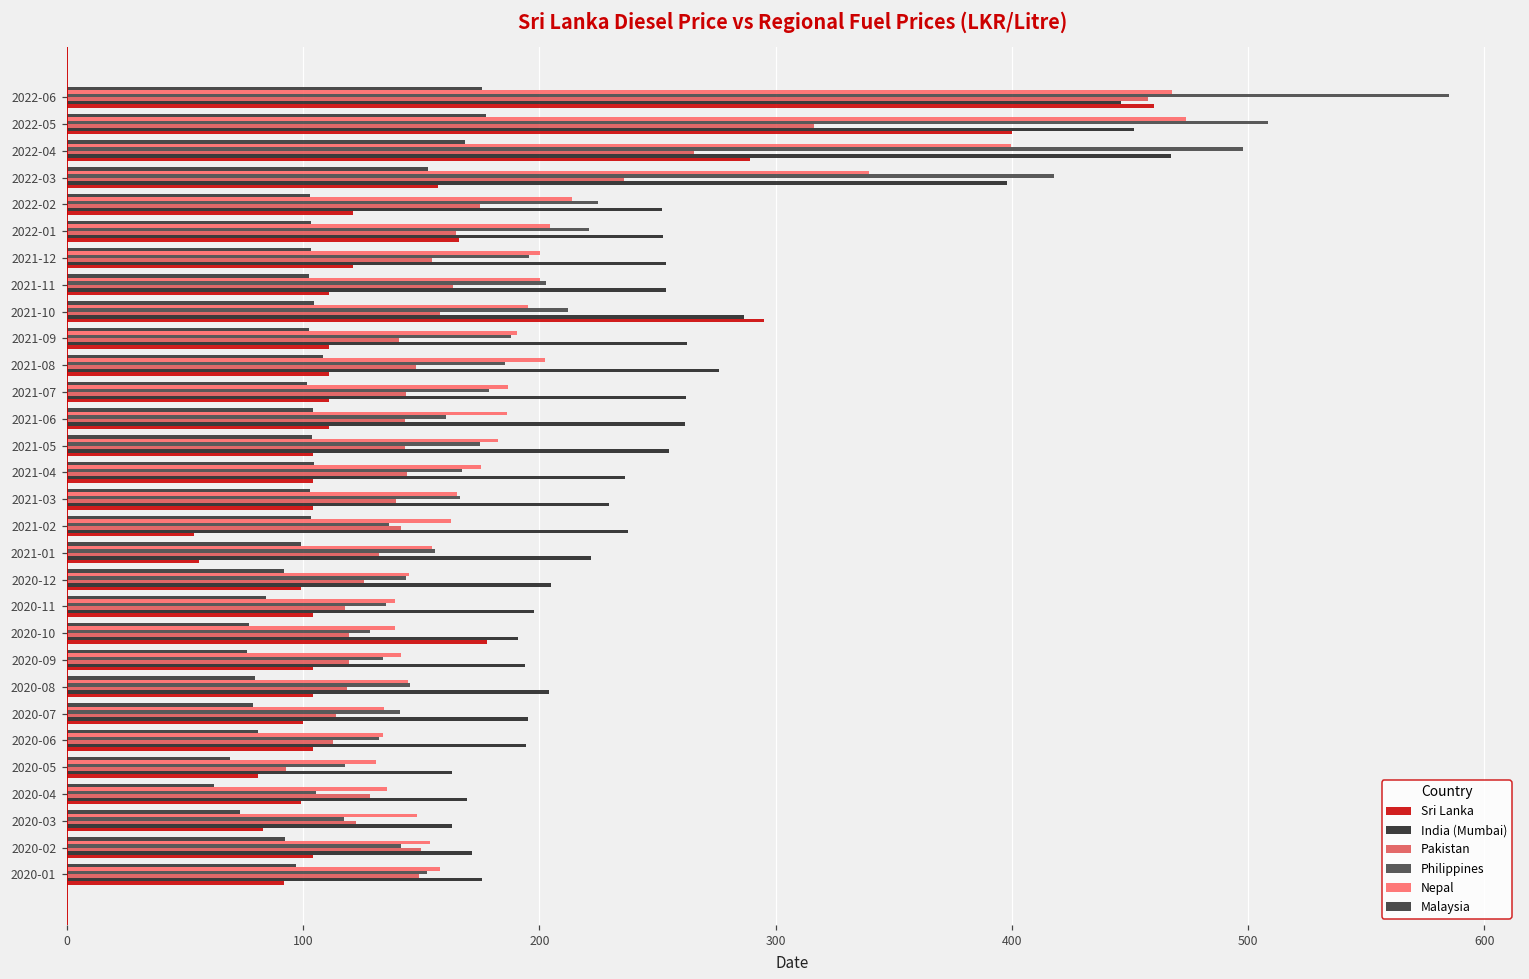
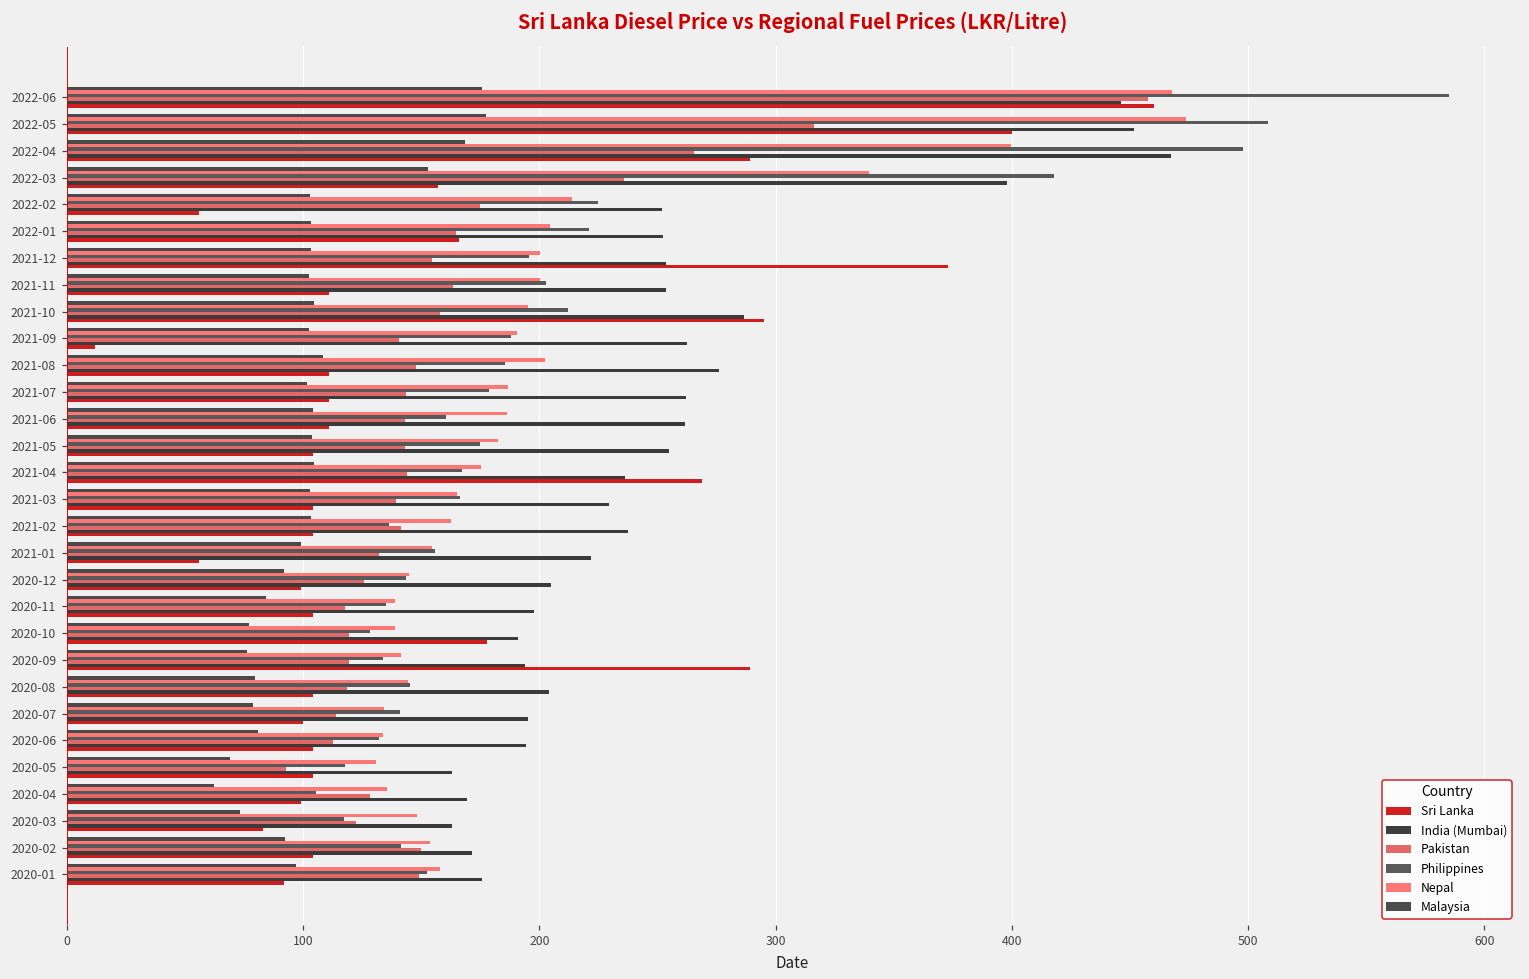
Sri Lanka, 2022-02: 121 -> 56
Sri Lanka, 2021-12: 121 -> 373
Sri Lanka, 2021-09: 111 -> 12
Sri Lanka, 2021-04: 104 -> 269
Sri Lanka, 2021-02: 54 -> 104
Sri Lanka, 2020-09: 104 -> 289
Sri Lanka, 2020-05: 81 -> 104
